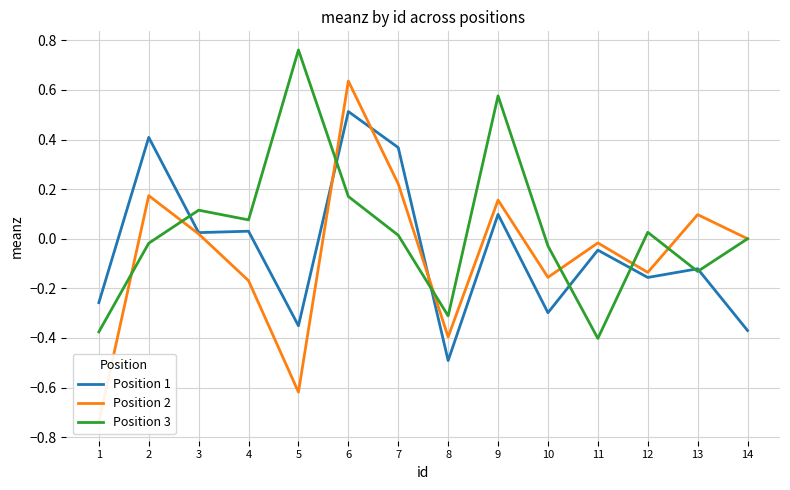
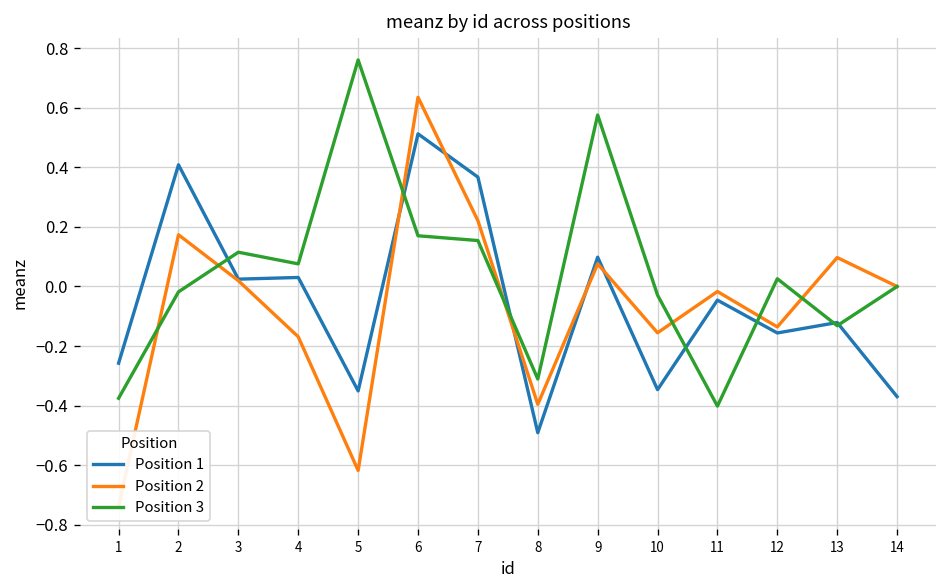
Position 3, 7: 0.01 -> 0.15
Position 2, 9: 0.16 -> 0.08
Position 1, 10: -0.30 -> -0.35
